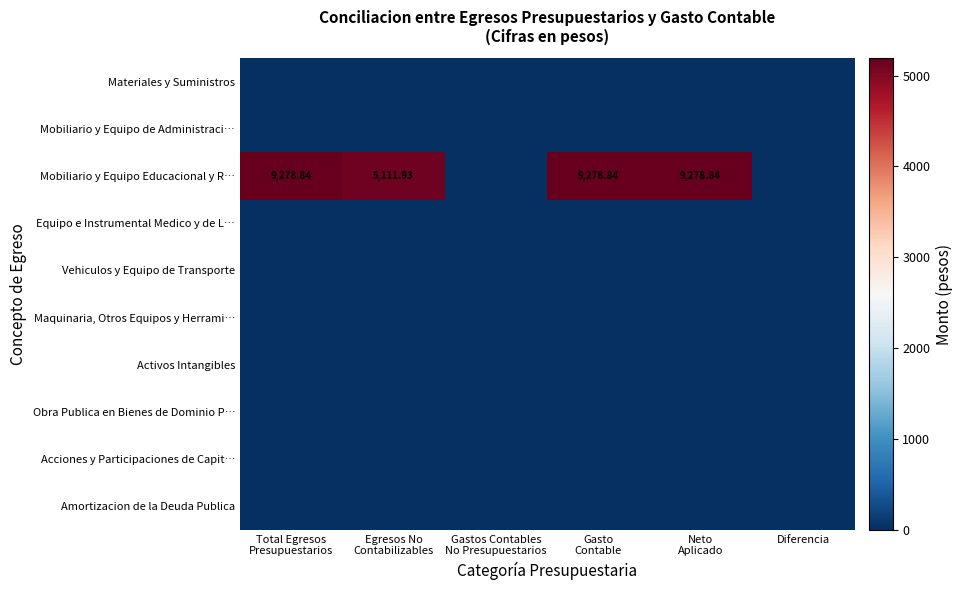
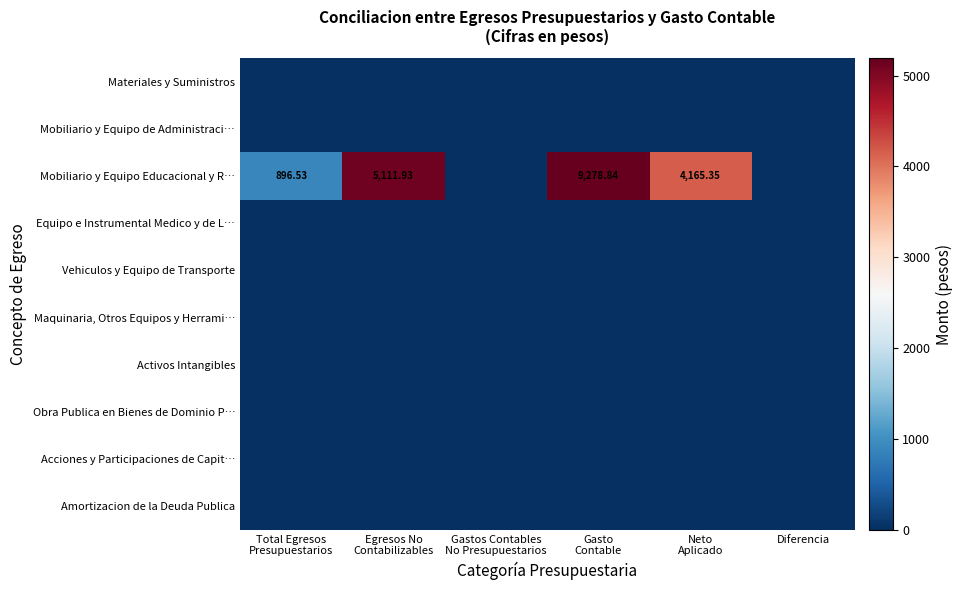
Mobiliario y Equipo Educacional y R…, Total Egresos Presupuestarios: 9,278.84 -> 896.53
Mobiliario y Equipo Educacional y R…, Neto Aplicado: 9,278.84 -> 4,165.35
